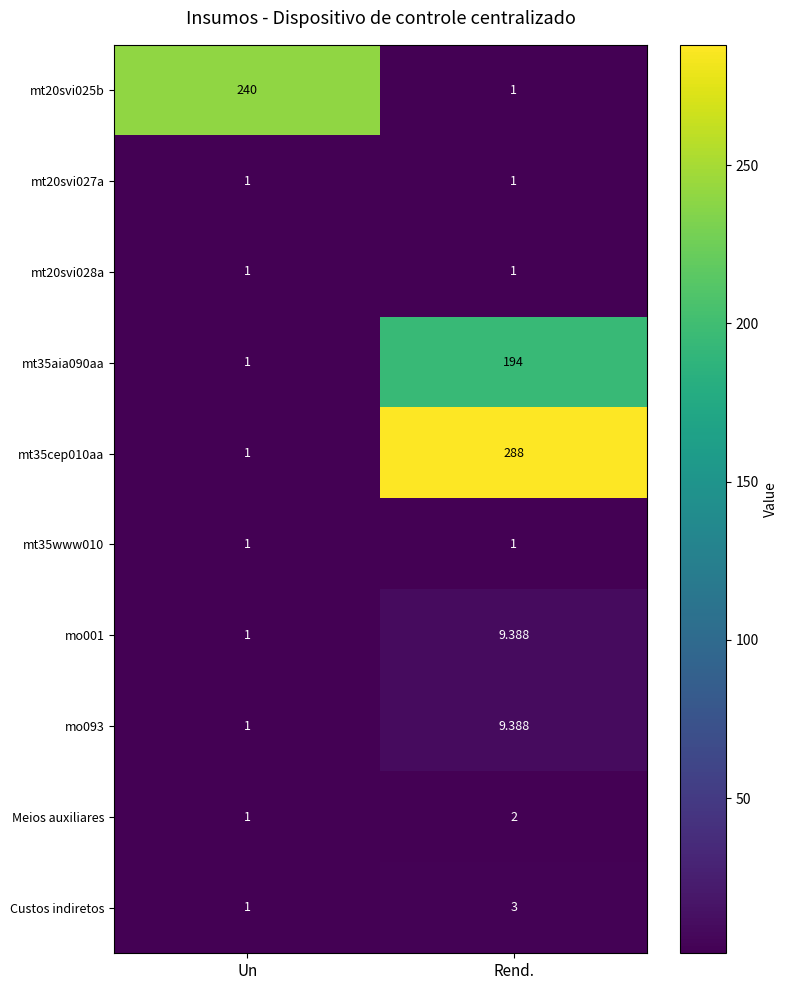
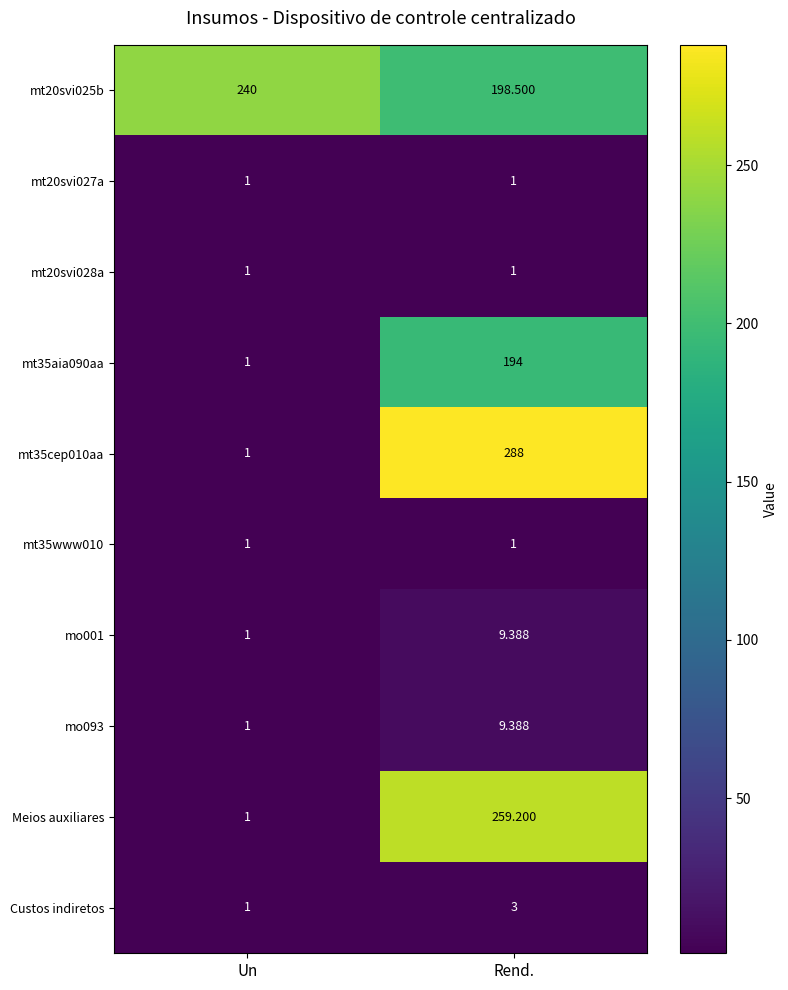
mt20svi025b, Rend.: 1 -> 198.500
Meios auxiliares, Rend.: 2 -> 259.200
